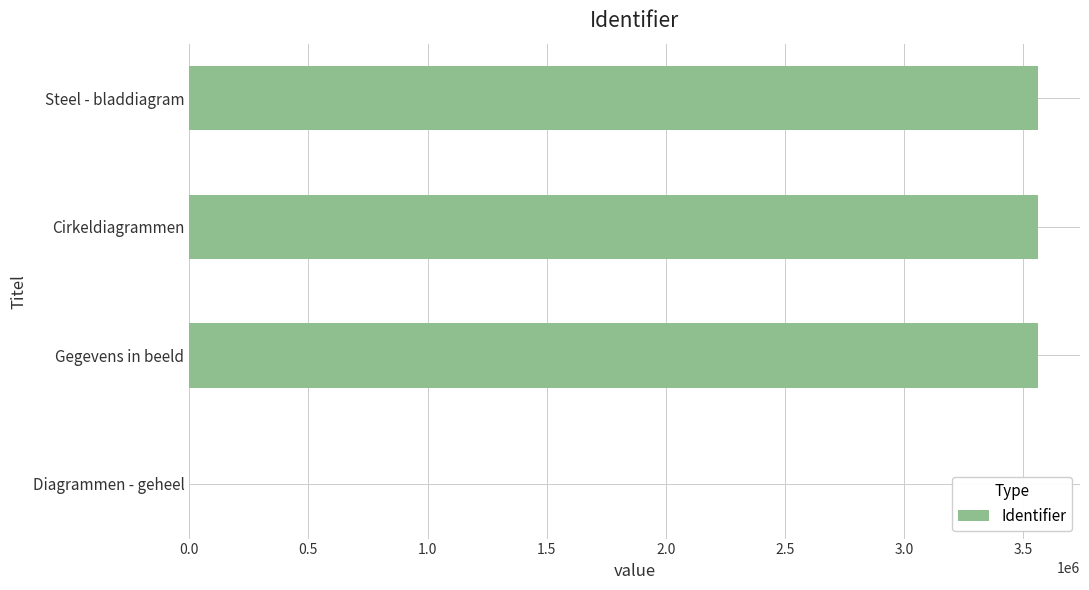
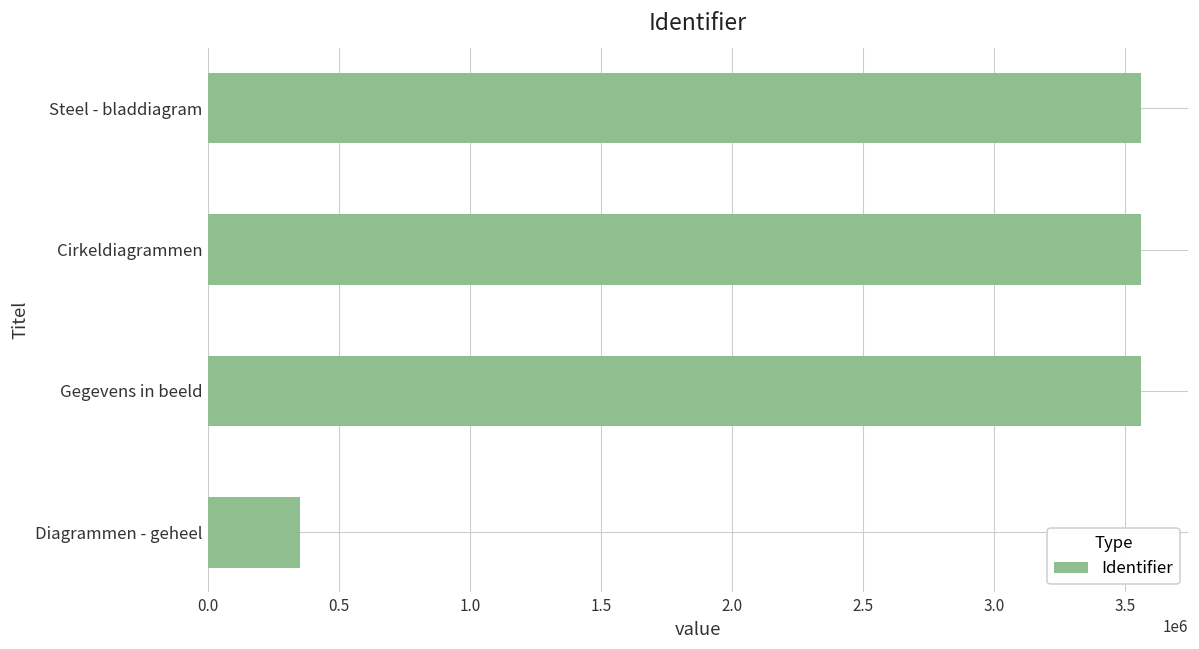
Diagrammen - geheel: 0 -> 350000
